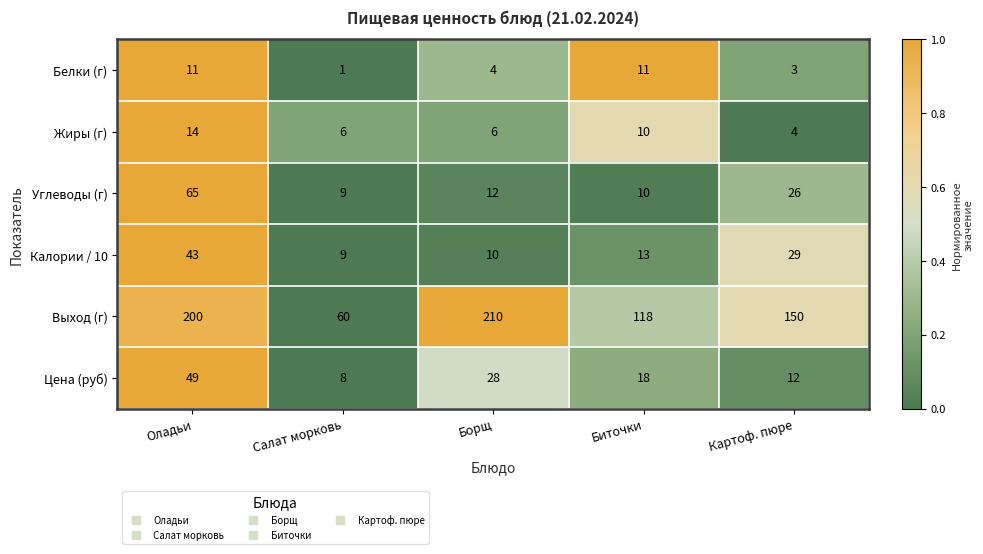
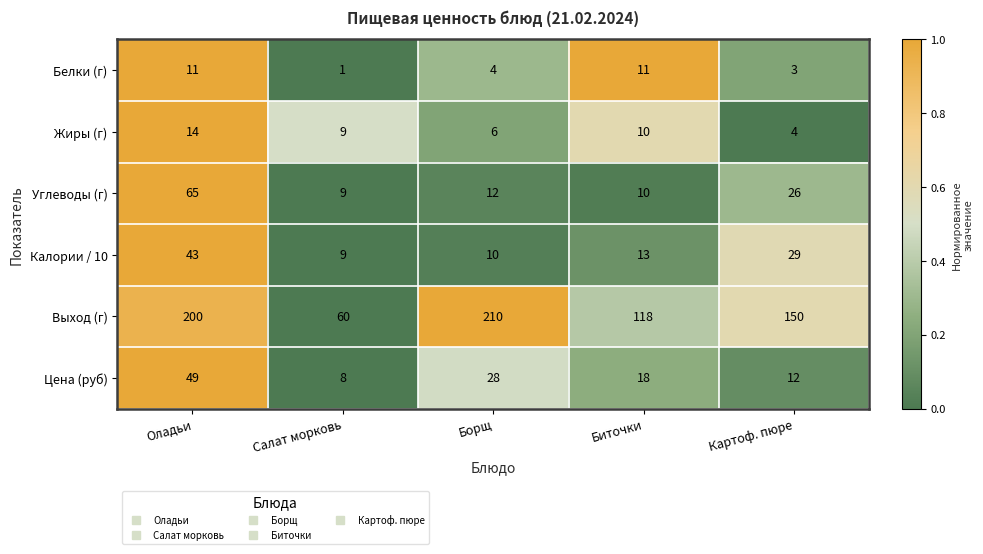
Жиры (г), Салат морковь: 6 -> 9
